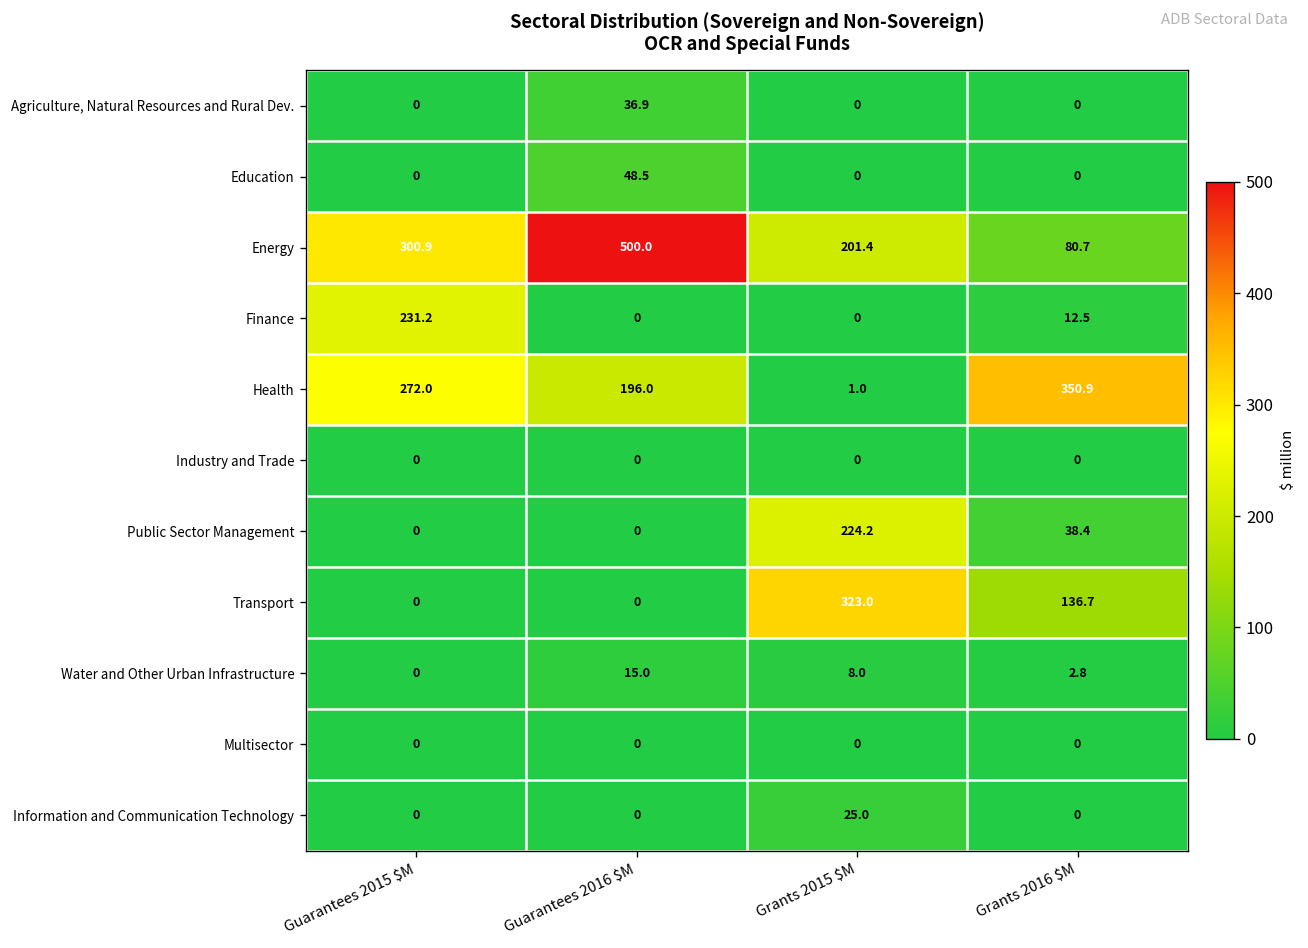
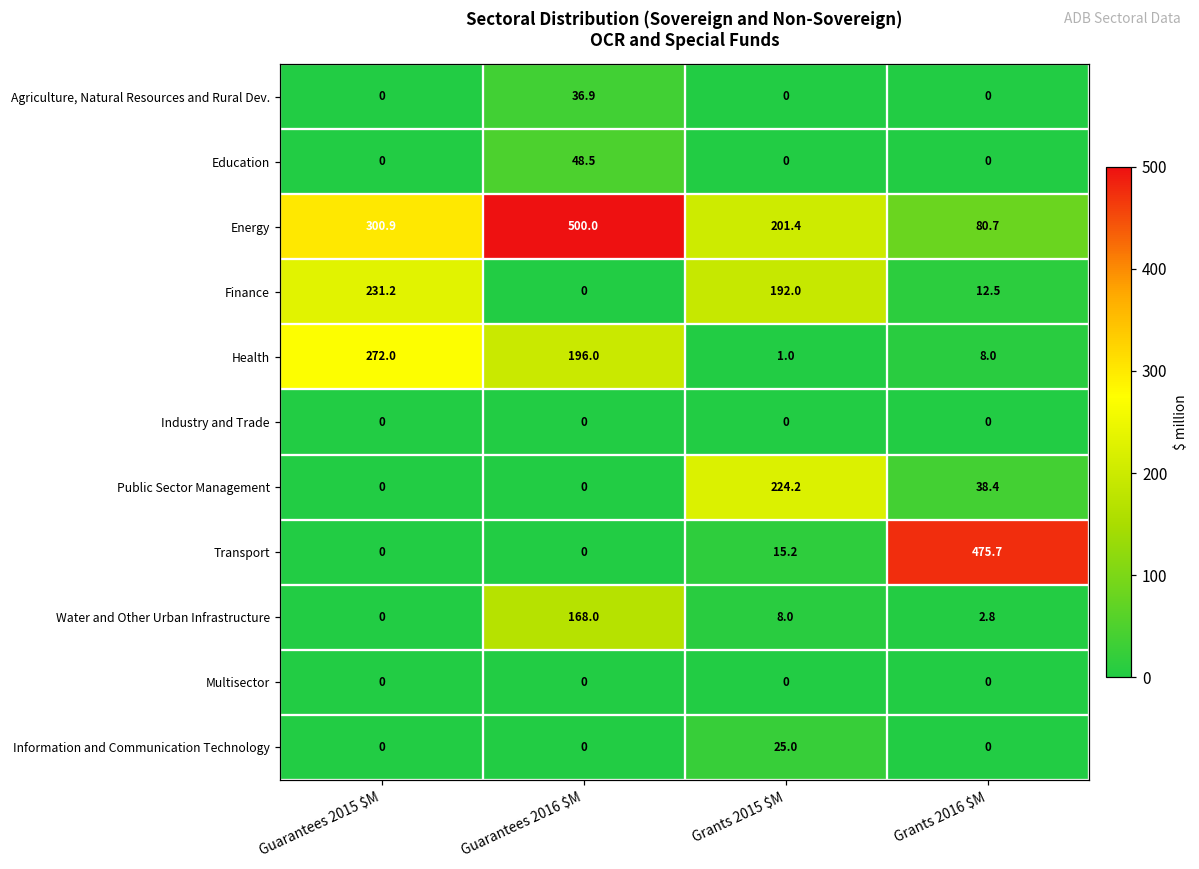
Finance, Grants 2015 $M: 0 -> 192.0
Health, Grants 2016 $M: 350.9 -> 8.0
Transport, Grants 2015 $M: 323.0 -> 15.2
Transport, Grants 2016 $M: 136.7 -> 475.7
Water and Other Urban Infrastructure, Guarantees 2016 $M: 15.0 -> 168.0
